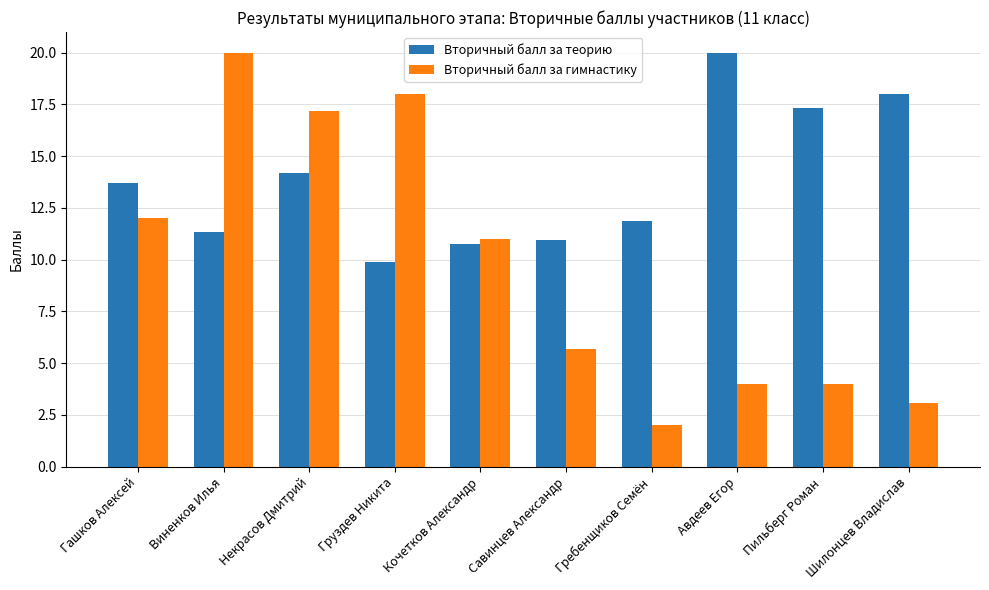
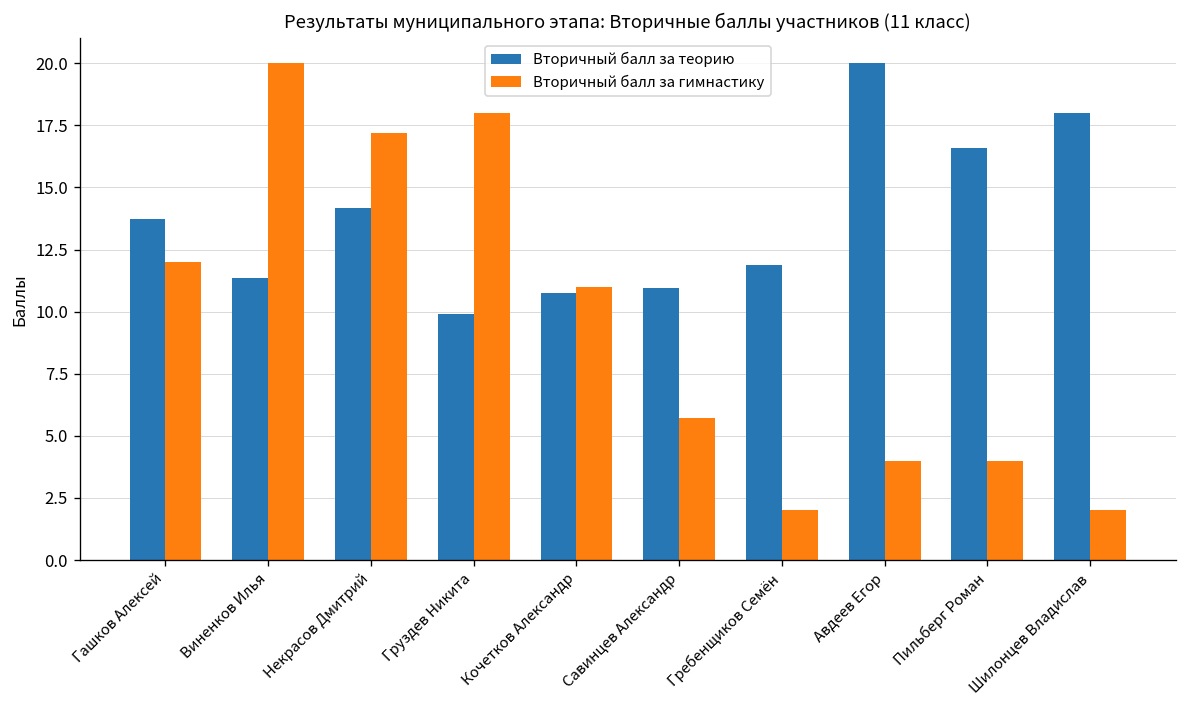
Вторичный балл за теорию, Пильберг Роман: 17.3 -> 16.6
Вторичный балл за гимнастику, Шилонцев Владислав: 3.1 -> 2.0
